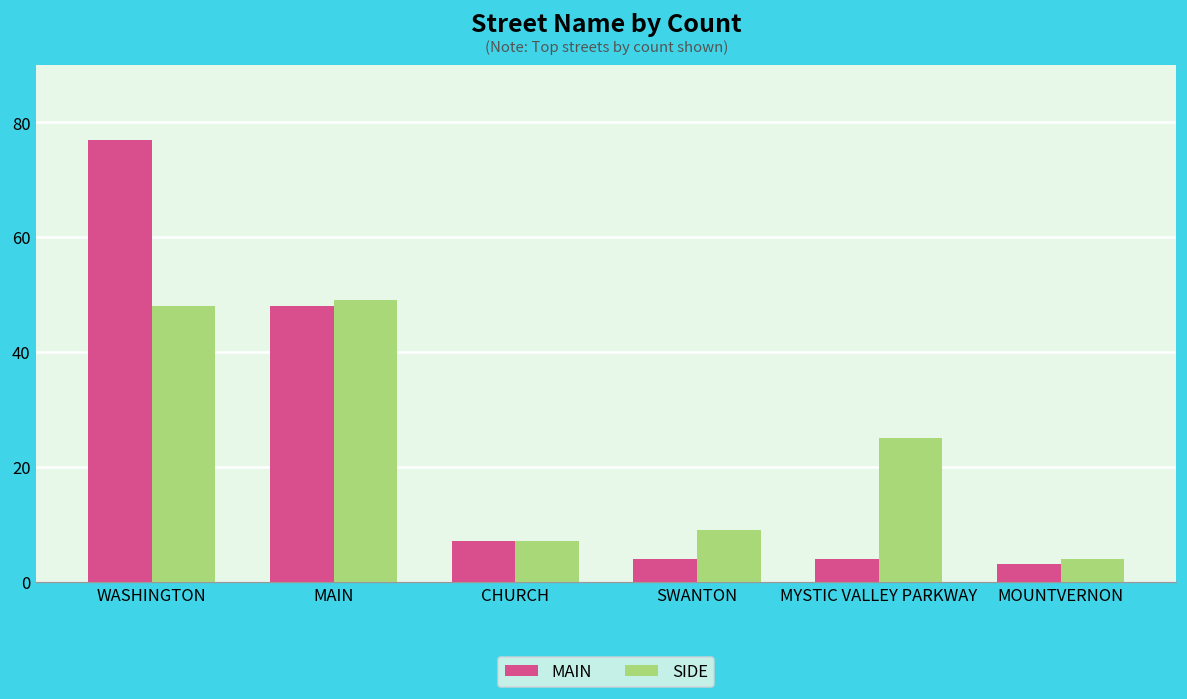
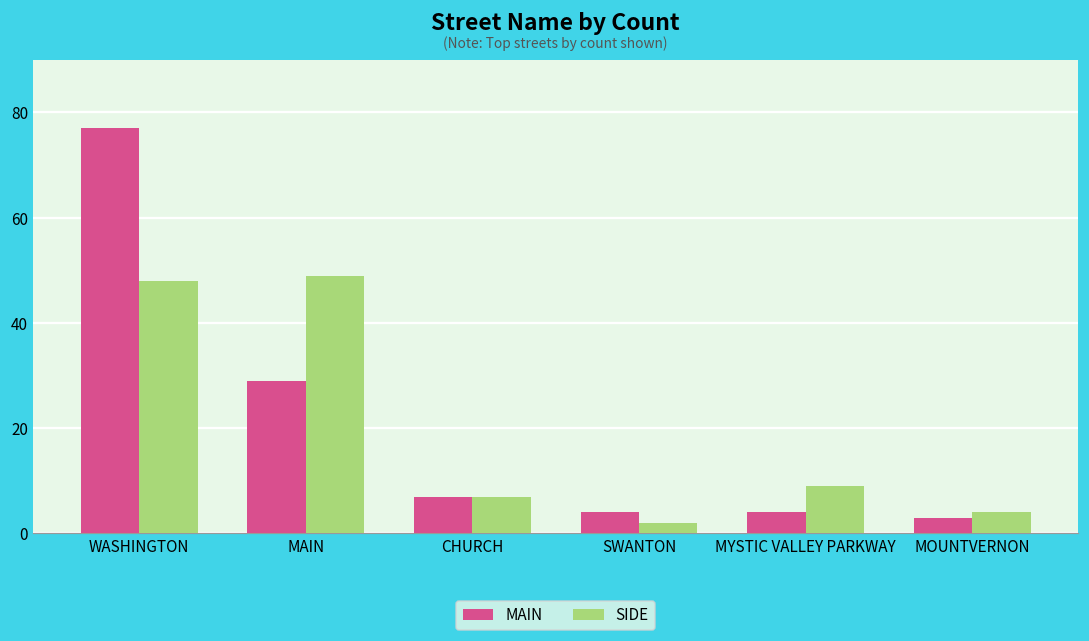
MAIN, MAIN: 48 -> 29
SIDE, SWANTON: 9 -> 2
SIDE, MYSTIC VALLEY PARKWAY: 25 -> 9
